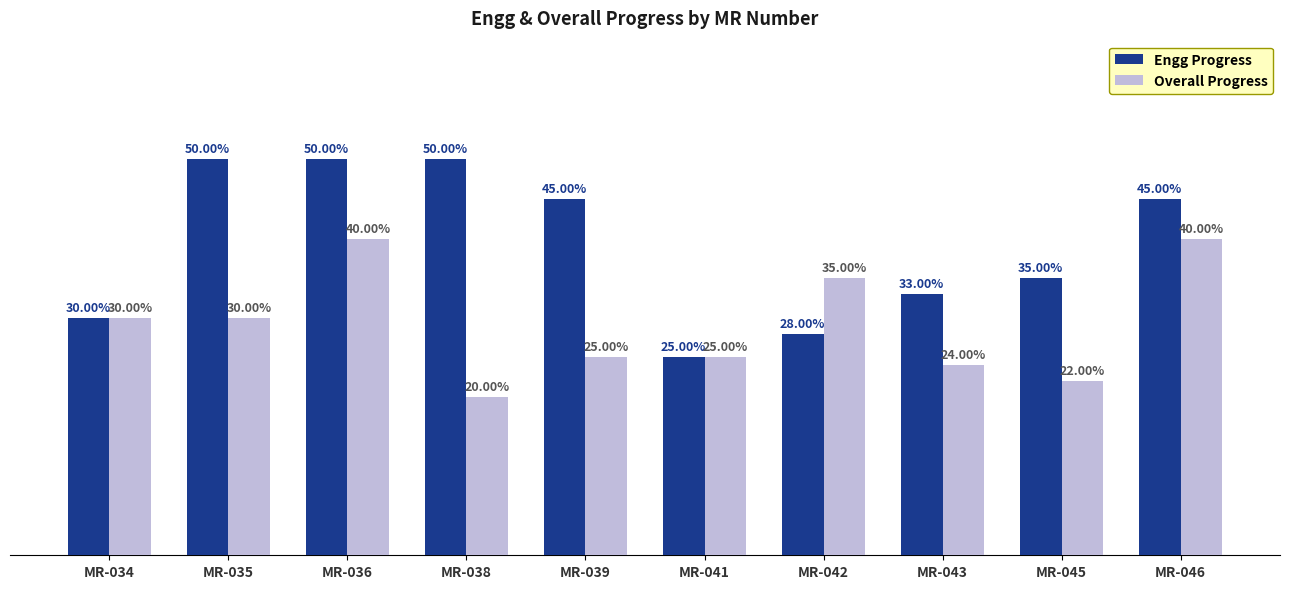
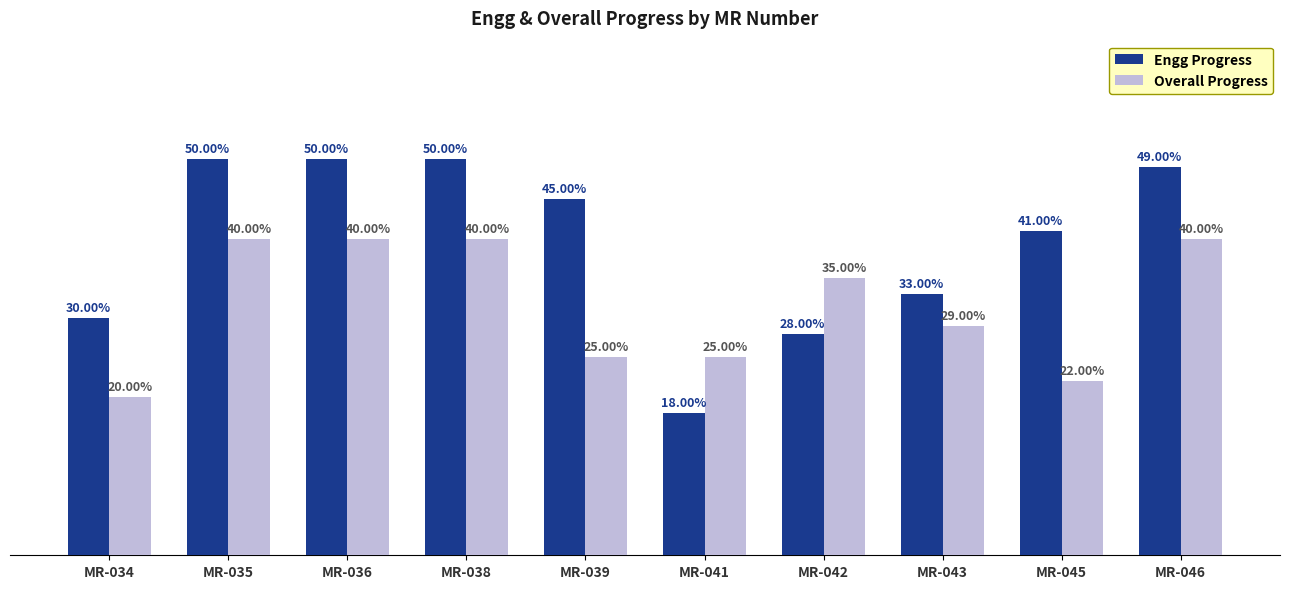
Overall Progress, MR-034: 30.00% -> 20.00%
Overall Progress, MR-035: 30.00% -> 40.00%
Overall Progress, MR-038: 20.00% -> 40.00%
Engg Progress, MR-041: 25.00% -> 18.00%
Overall Progress, MR-043: 24.00% -> 29.00%
Engg Progress, MR-045: 35.00% -> 41.00%
Engg Progress, MR-046: 45.00% -> 49.00%
